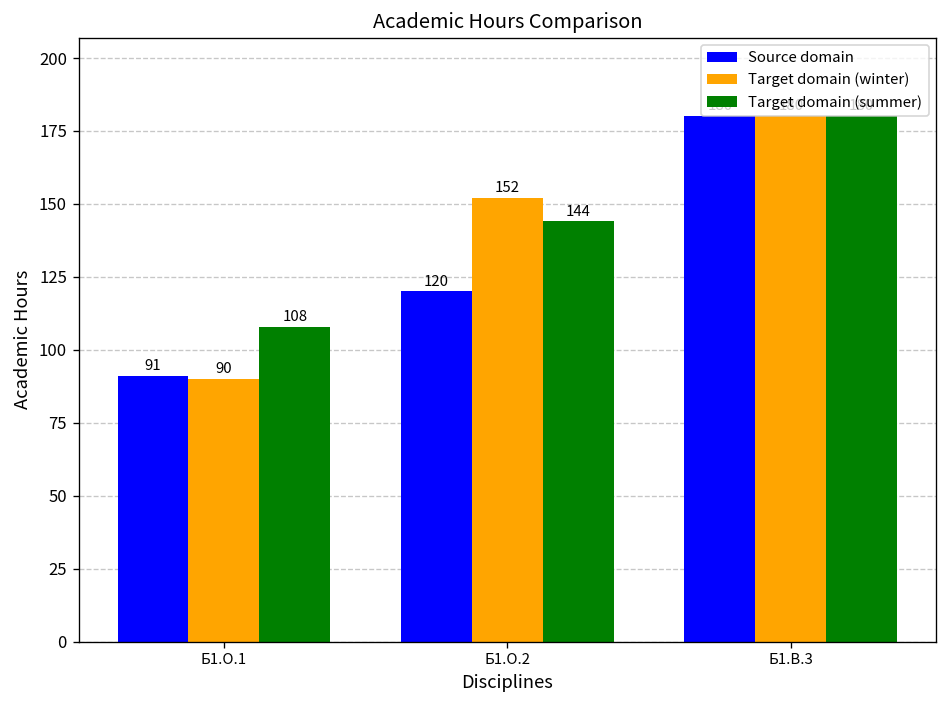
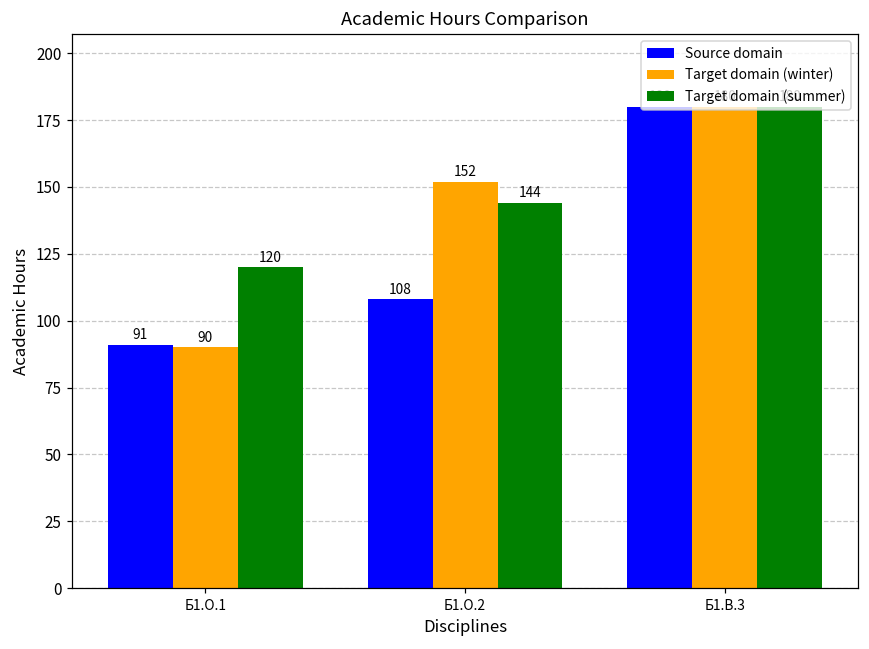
Target domain (summer), Б1.О.1: 108 -> 120
Source domain, Б1.О.2: 120 -> 108
